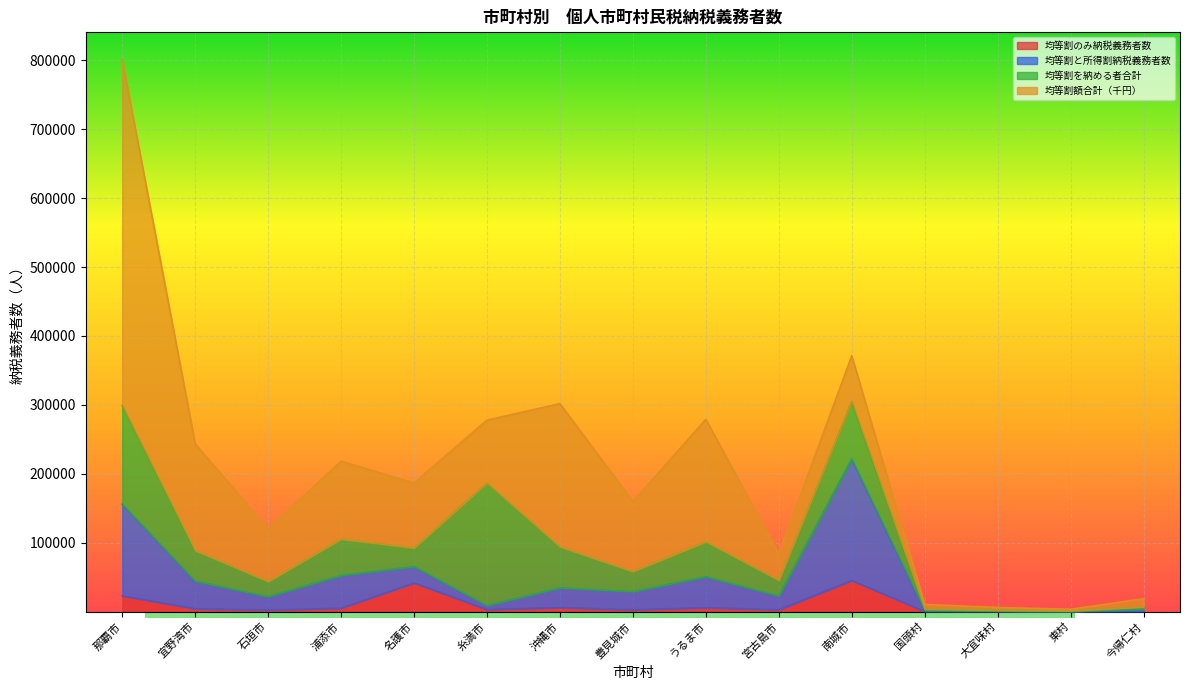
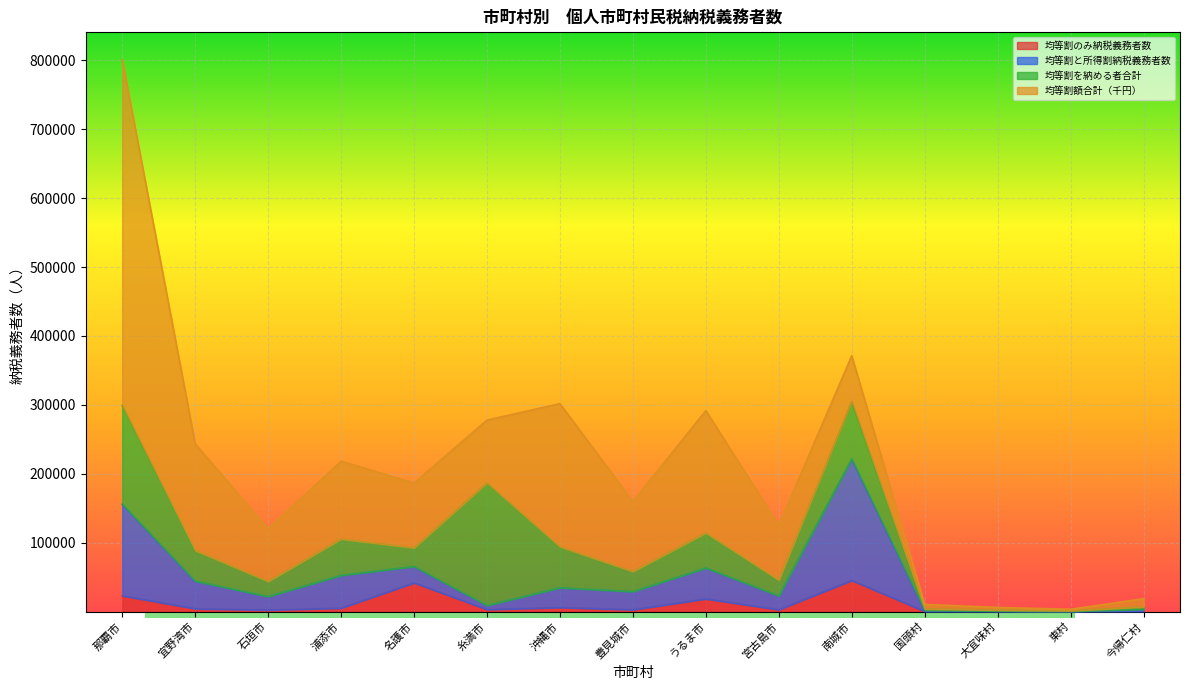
均等割のみ納税義務者数, うるま市: 10000 -> 20000
均等割額合計（千円）, 宮古島市: 40000 -> 80000
